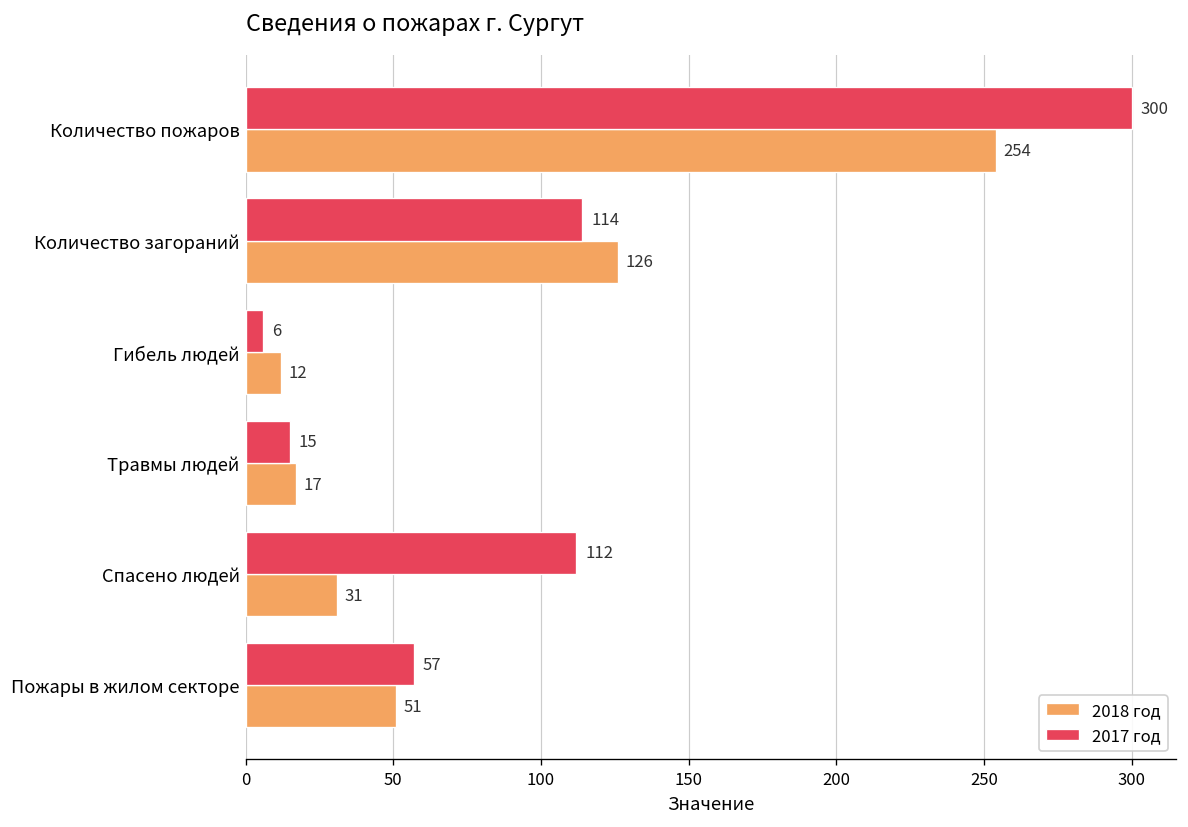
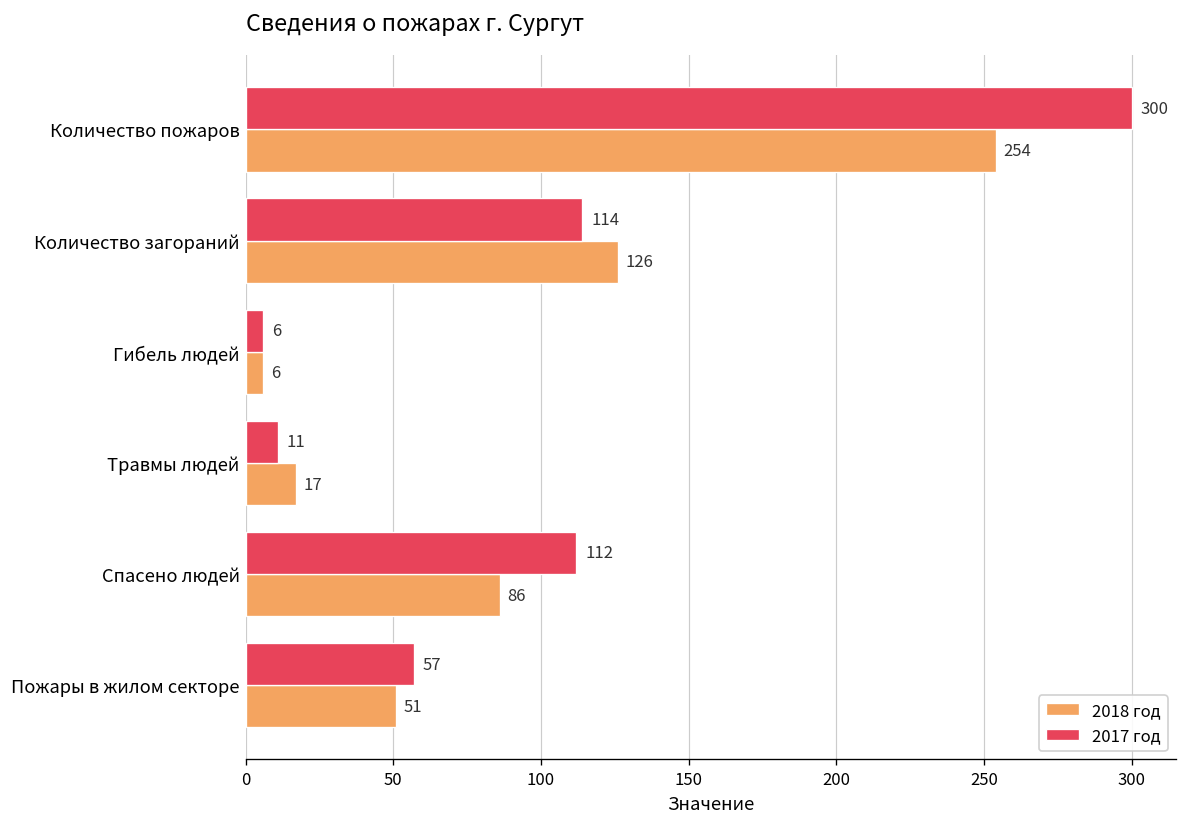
2018 год, Гибель людей: 12 -> 6
2017 год, Травмы людей: 15 -> 11
2018 год, Спасено людей: 31 -> 86
